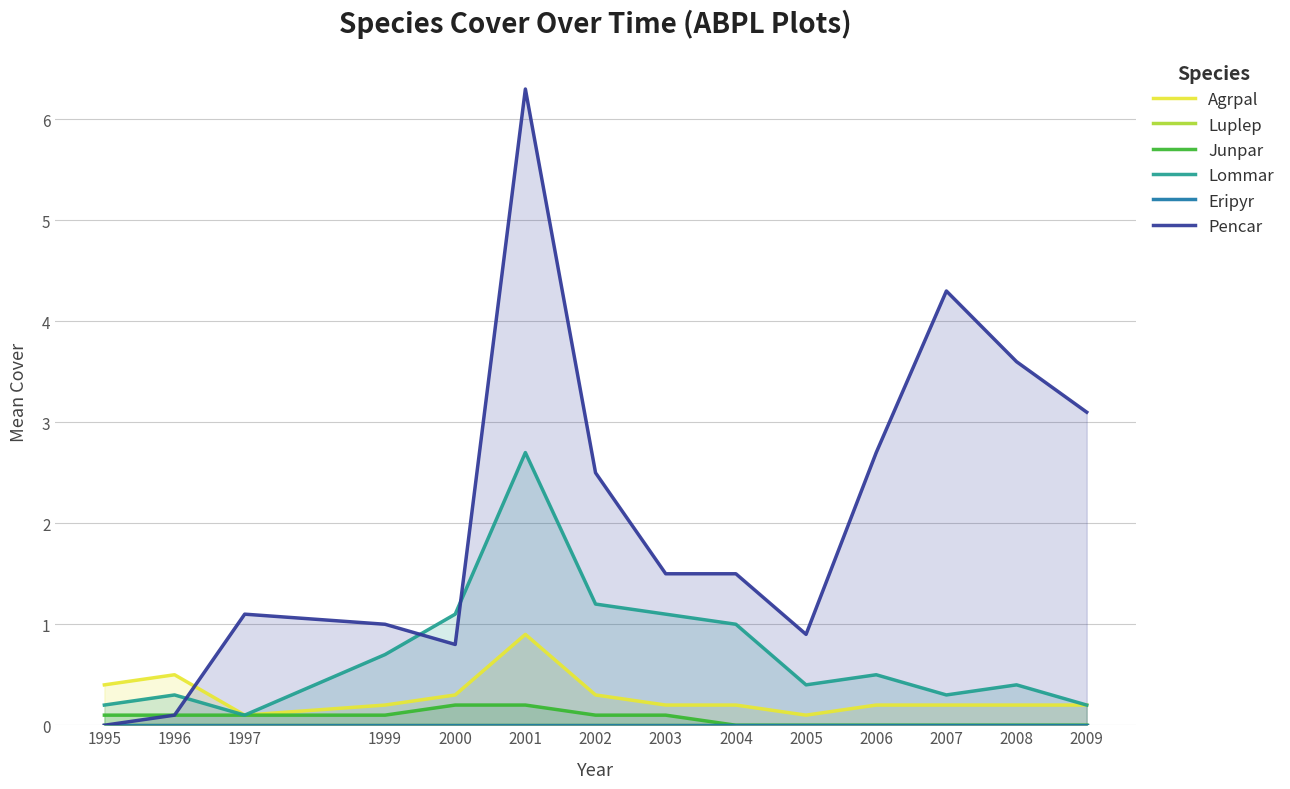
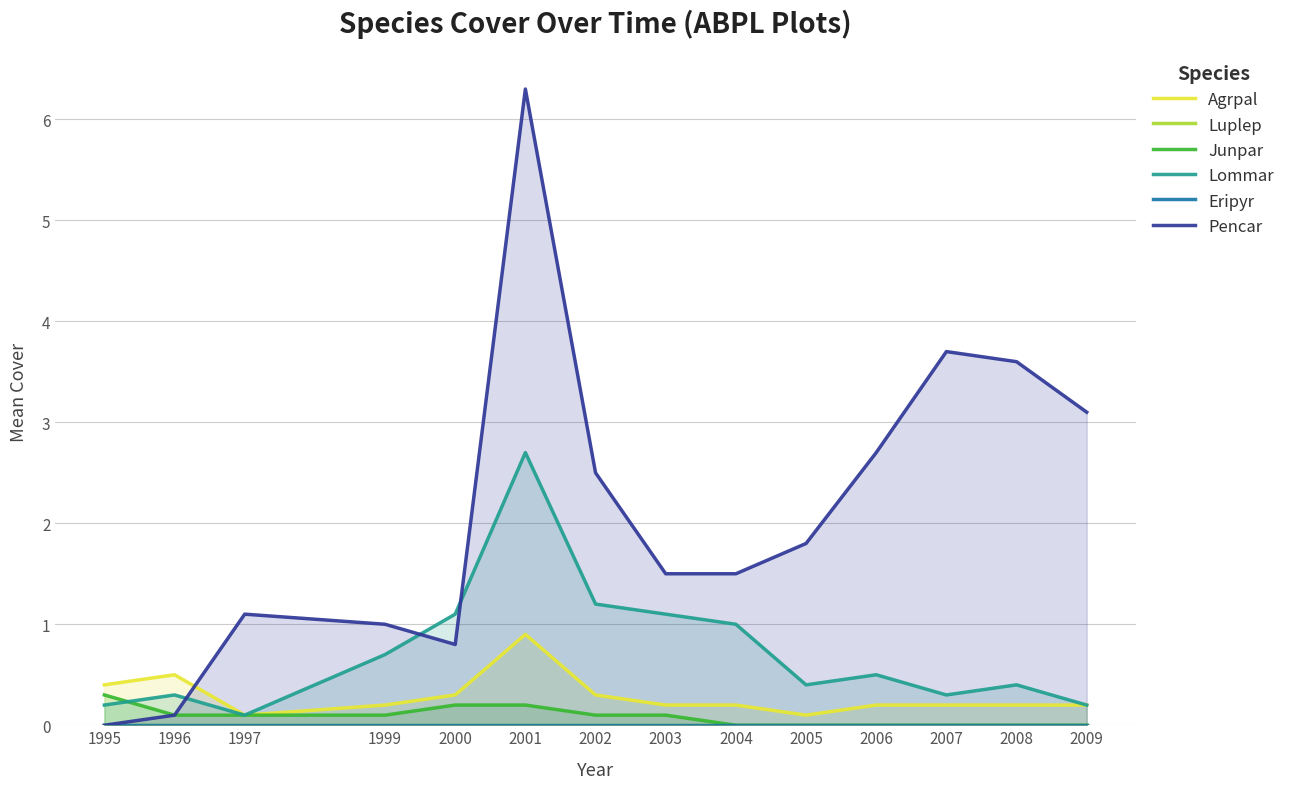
Junpar, 1995: 0.1 -> 0.3
Pencar, 2005: 0.9 -> 1.8
Pencar, 2007: 4.3 -> 3.7
